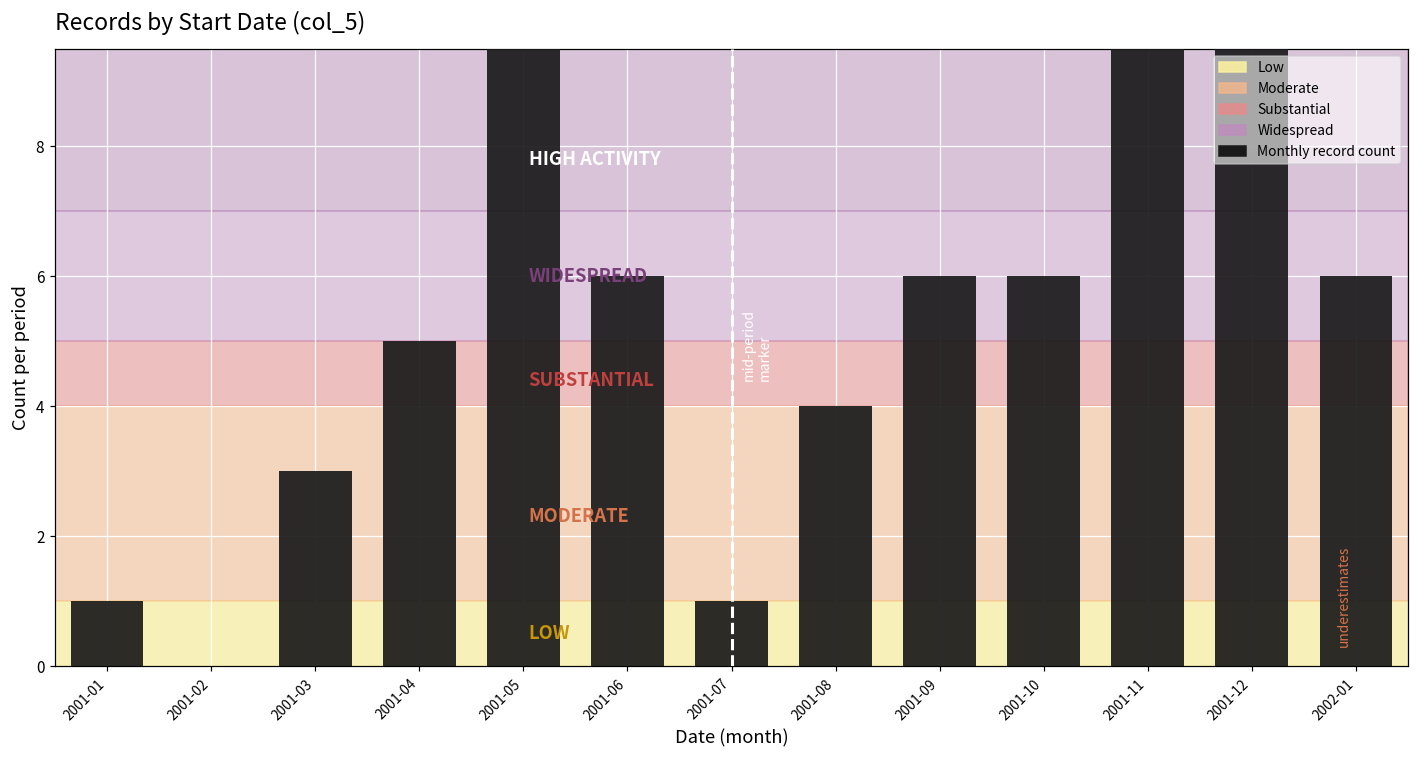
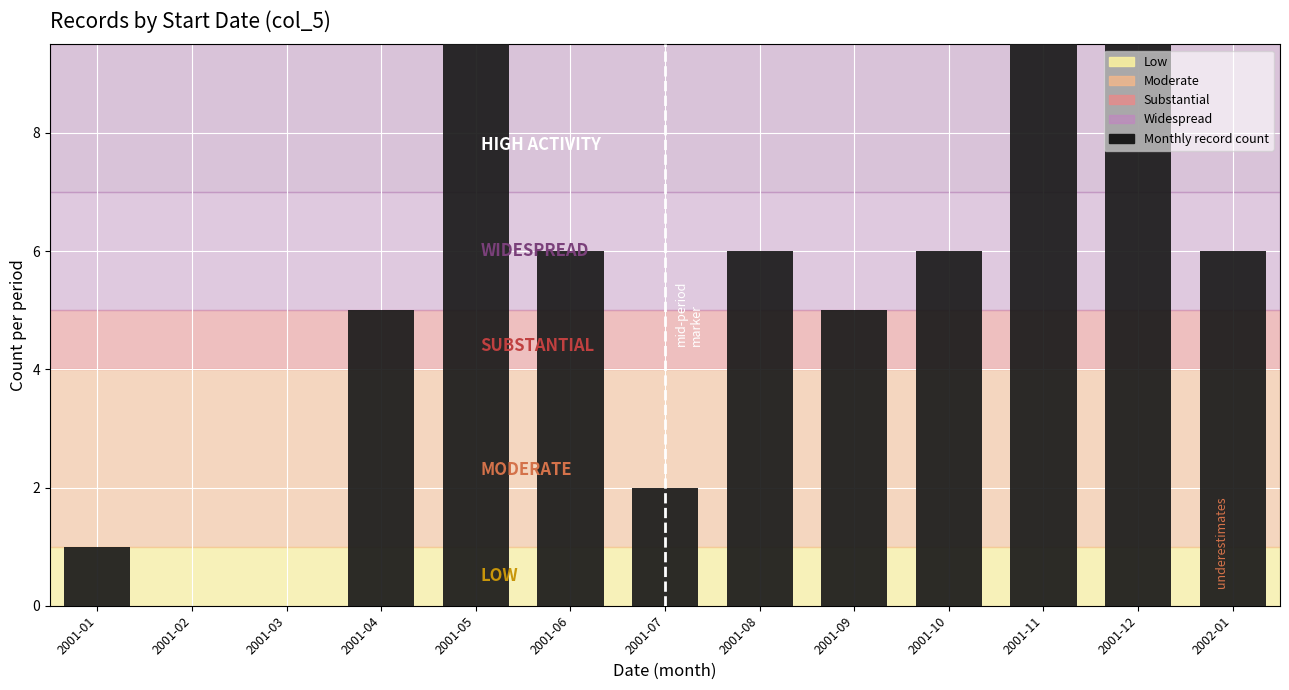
2001-03: 3 -> 0
2001-07: 1 -> 2
2001-08: 4 -> 6
2001-09: 6 -> 5
